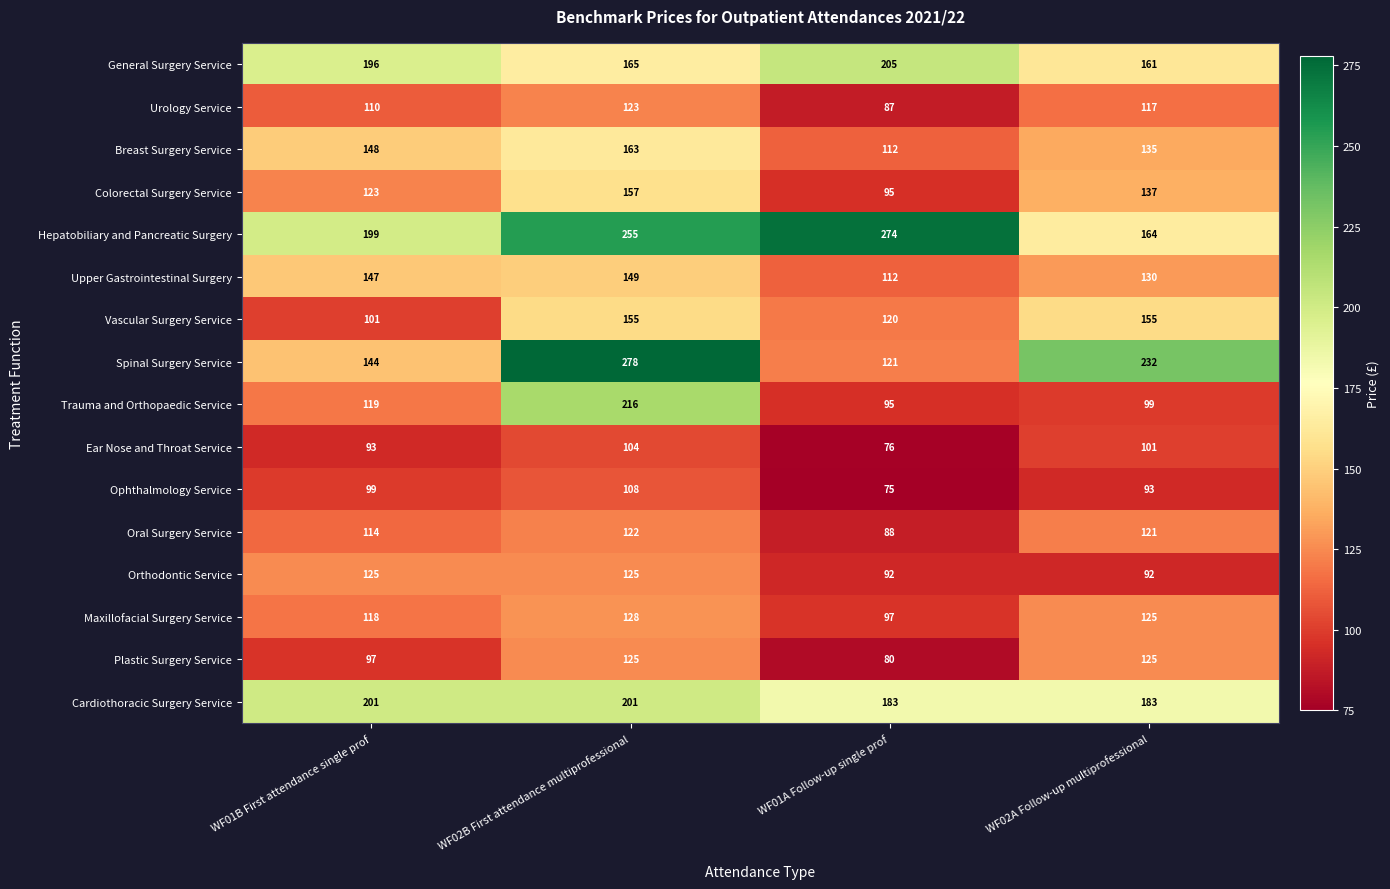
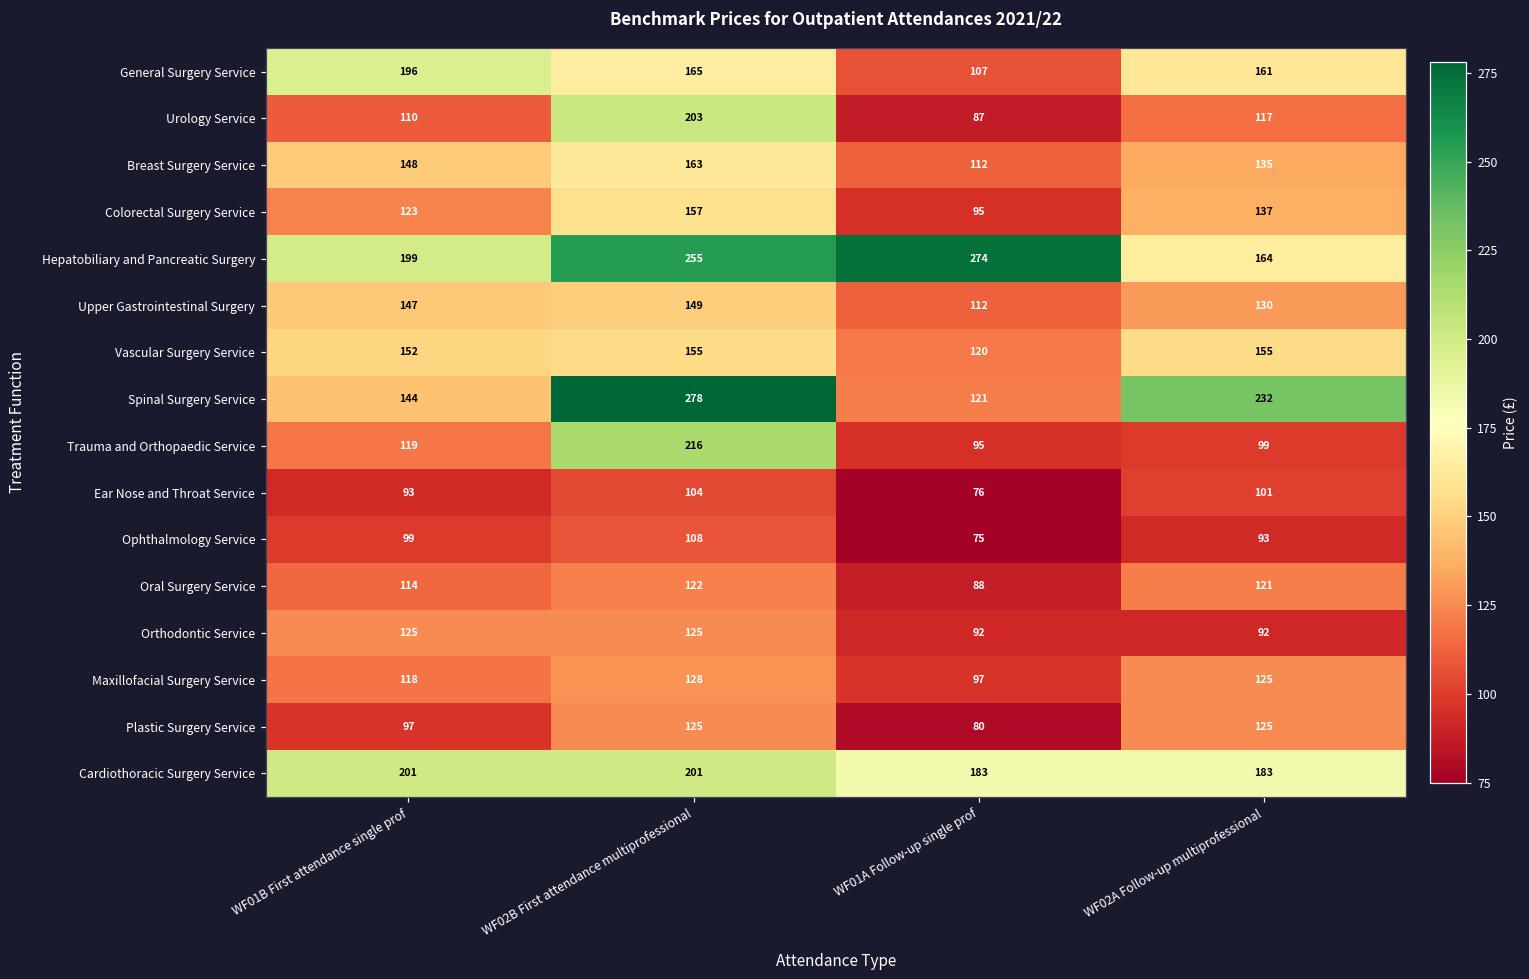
General Surgery Service, WF01A Follow-up single prof: 205 -> 107
Urology Service, WF02B First attendance multiprofessional: 123 -> 203
Vascular Surgery Service, WF01B First attendance single prof: 101 -> 152
